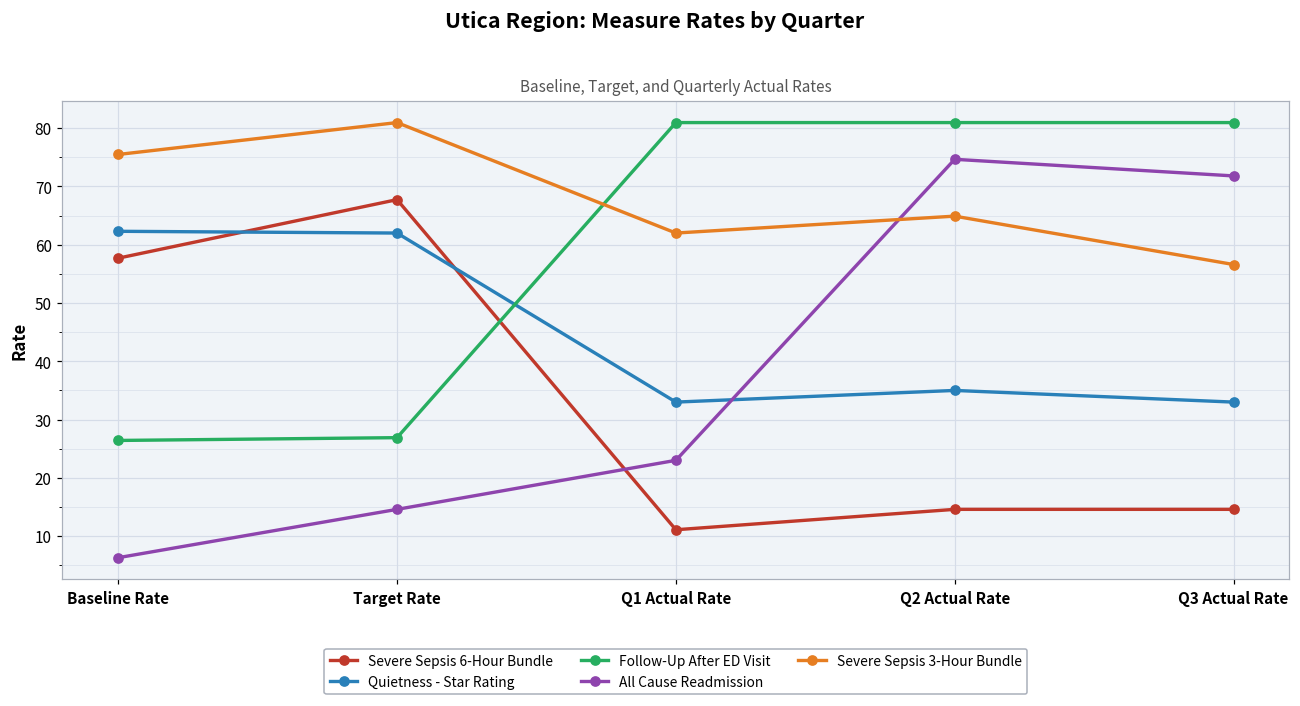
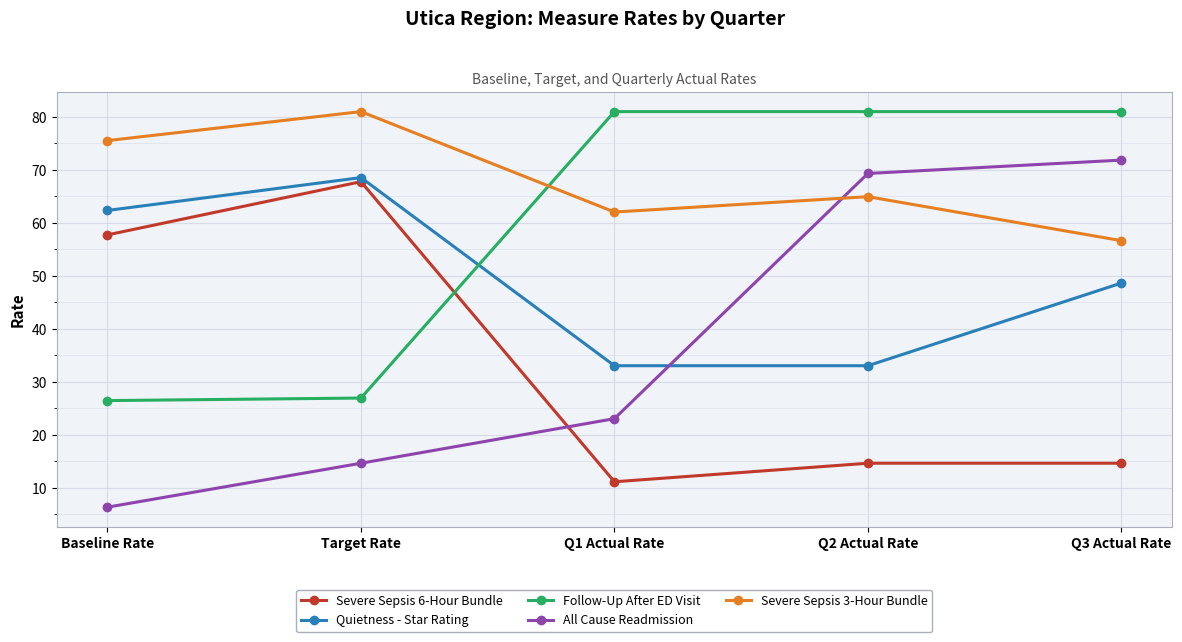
Quietness - Star Rating, Target Rate: 62 -> 69
Quietness - Star Rating, Q2 Actual Rate: 35 -> 33
All Cause Readmission, Q2 Actual Rate: 75 -> 69
Quietness - Star Rating, Q3 Actual Rate: 33 -> 49
